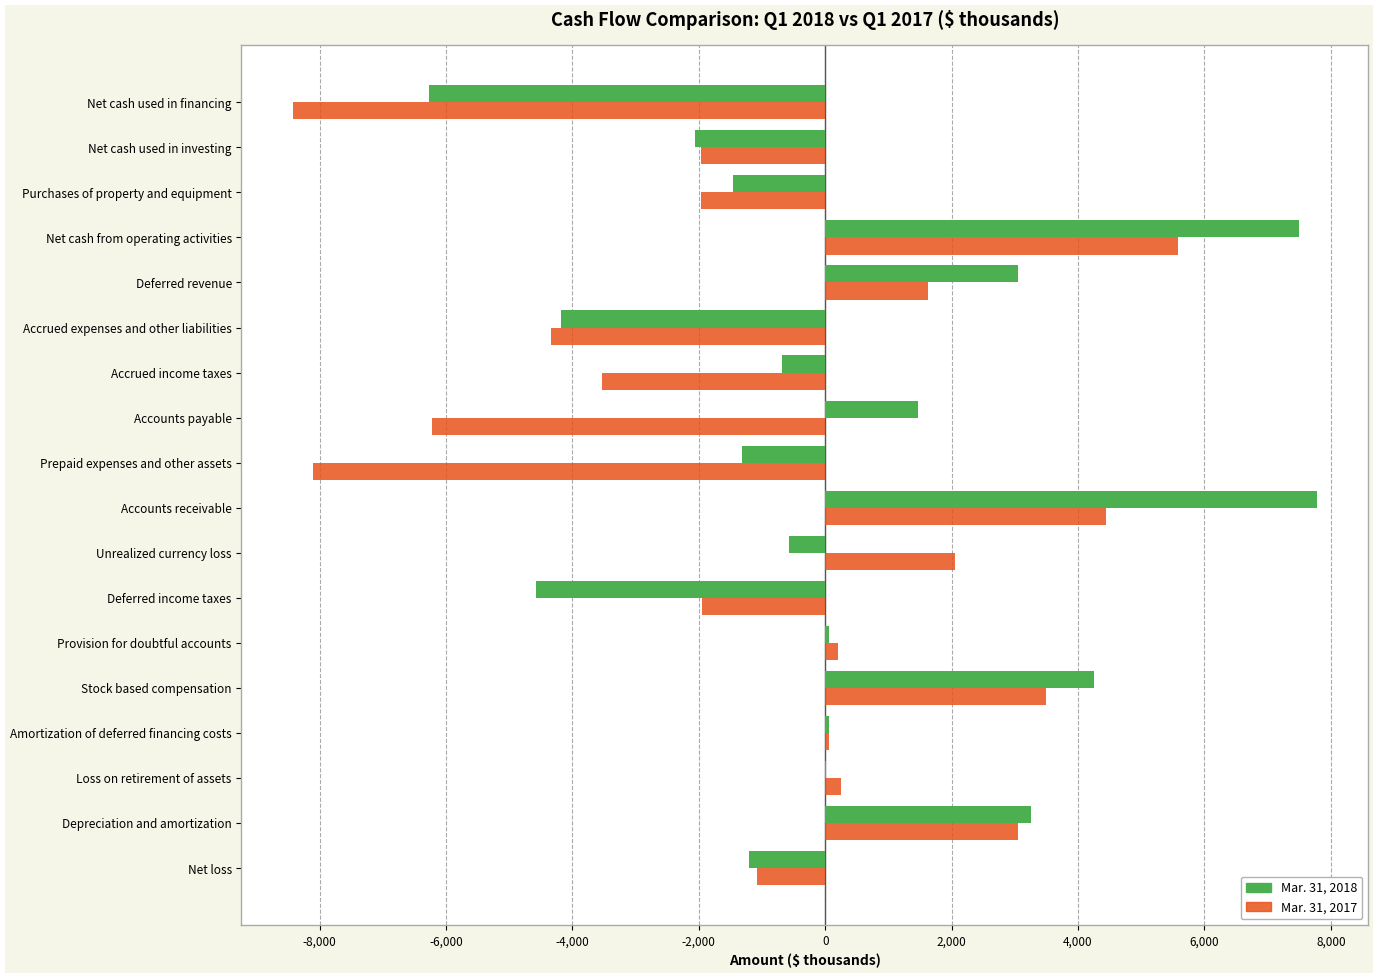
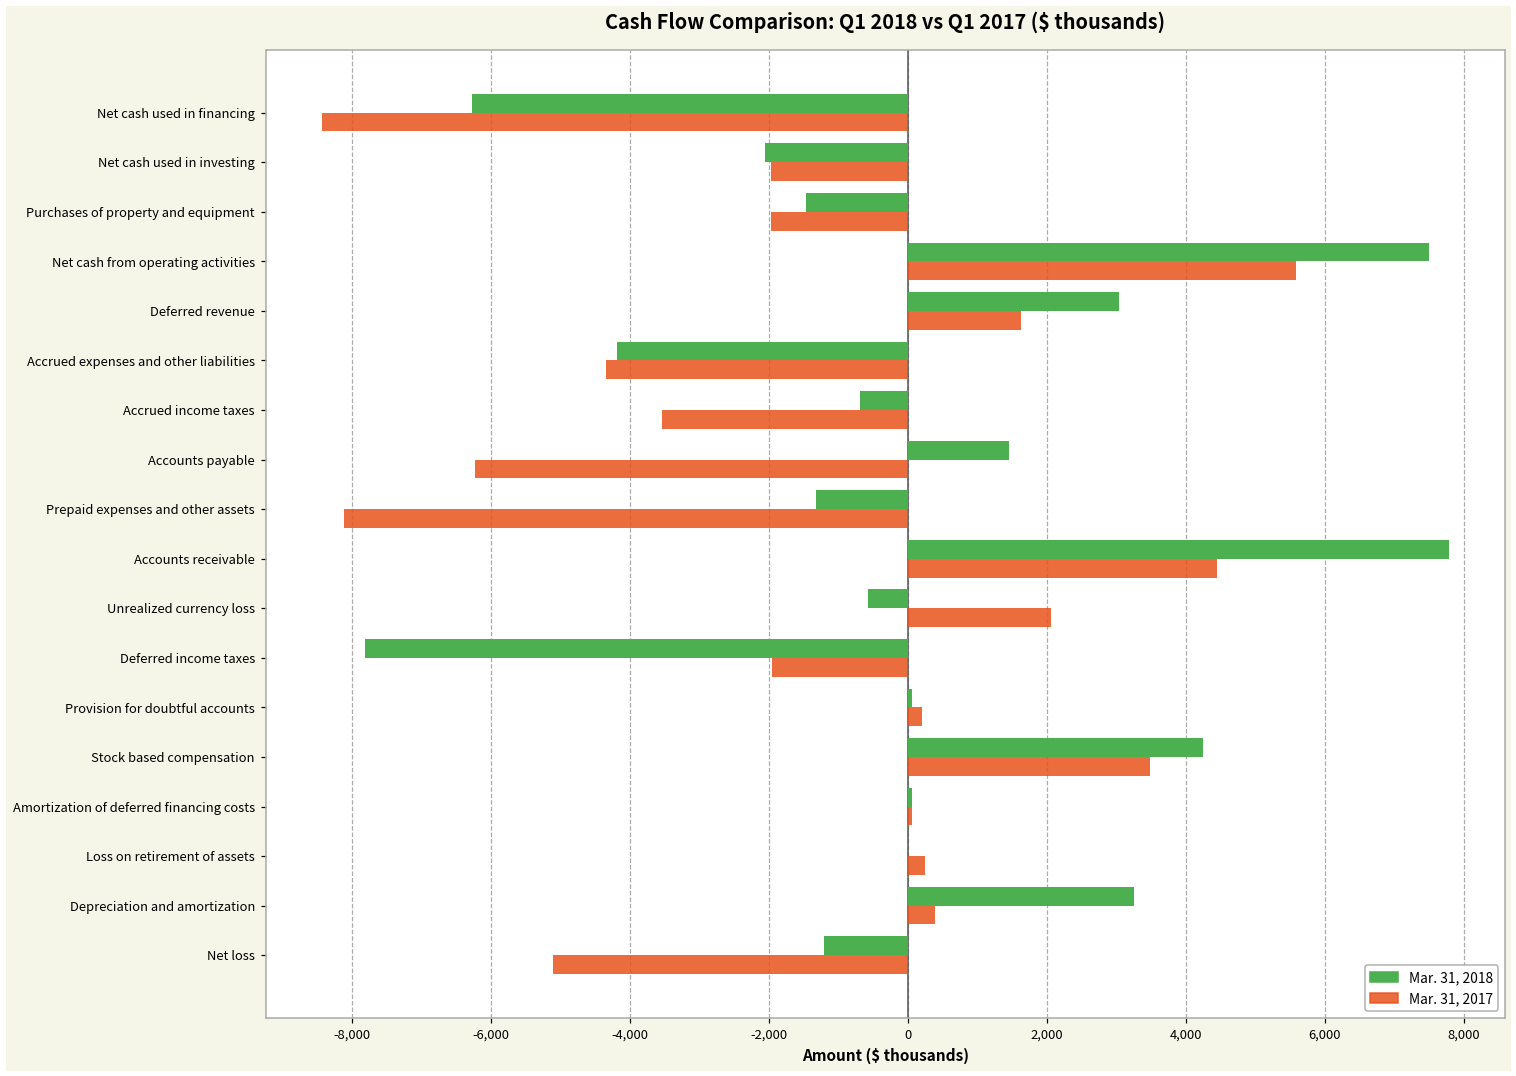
Mar. 31, 2018, Deferred income taxes: -4,600 -> -7,800
Mar. 31, 2017, Depreciation and amortization: 3,100 -> 400
Mar. 31, 2017, Net loss: -1,100 -> -5,100
